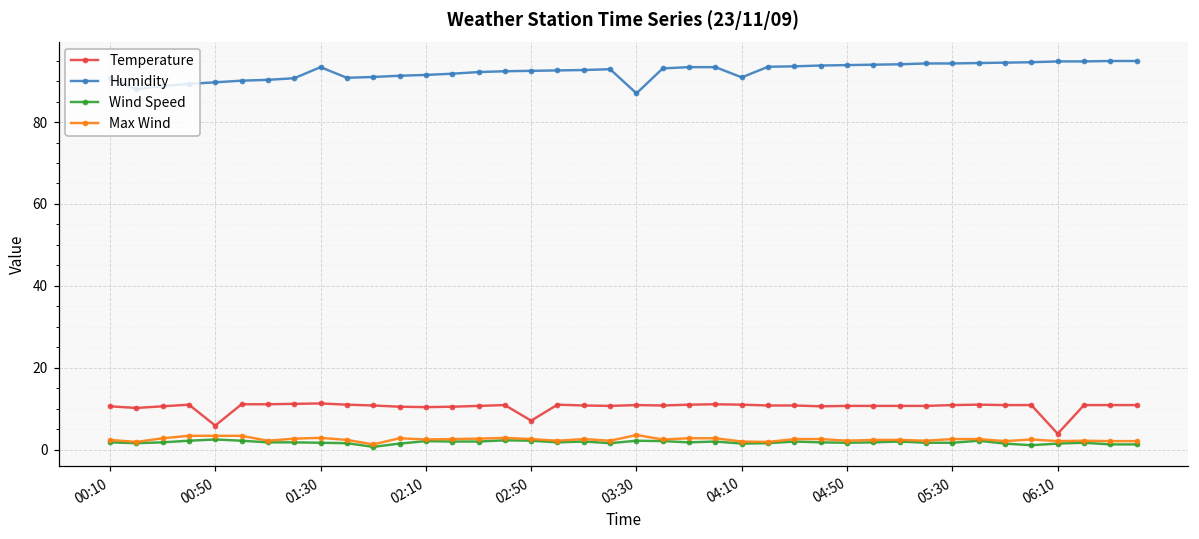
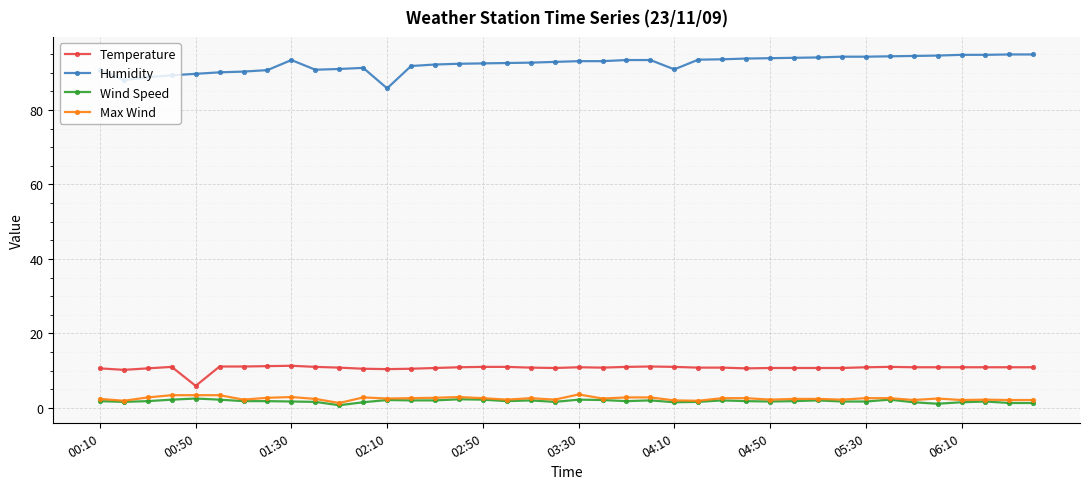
Humidity, 02:10: 92 -> 86
Temperature, 02:50: 7 -> 11
Humidity, 03:30: 87 -> 93
Temperature, 06:10: 4 -> 11
